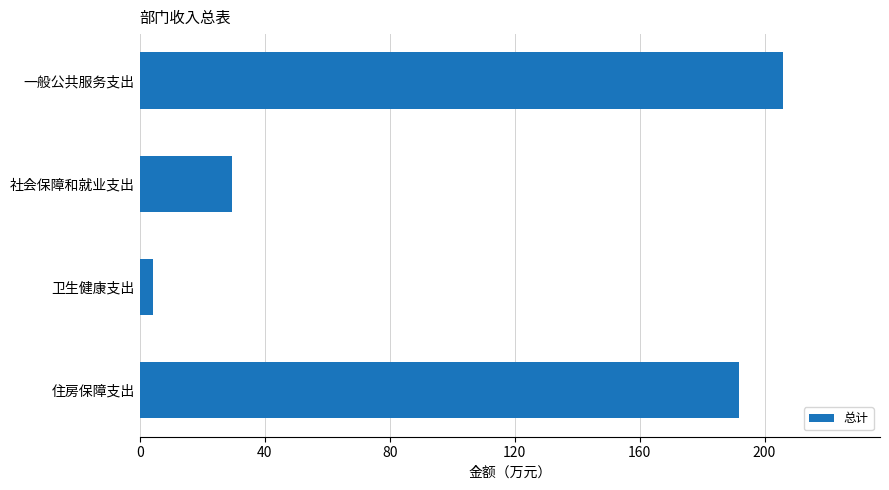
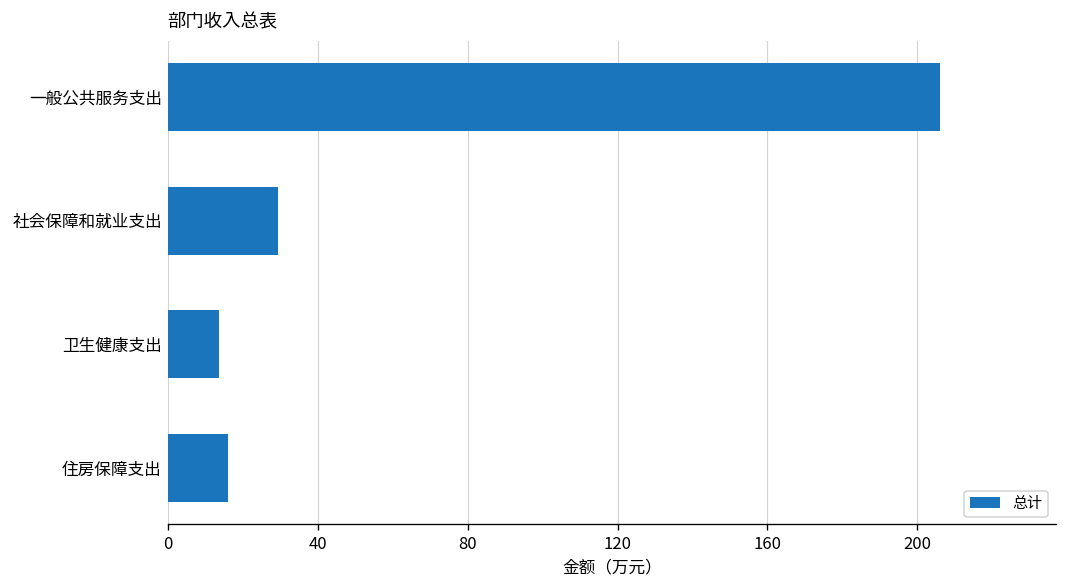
卫生健康支出: 4 -> 14
住房保障支出: 192 -> 16
